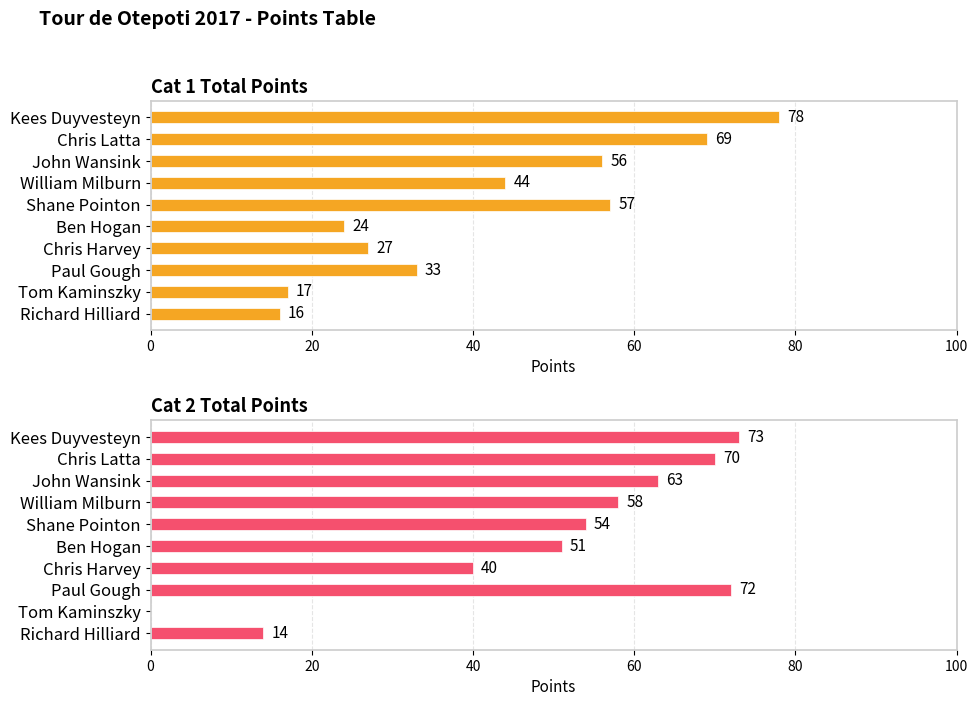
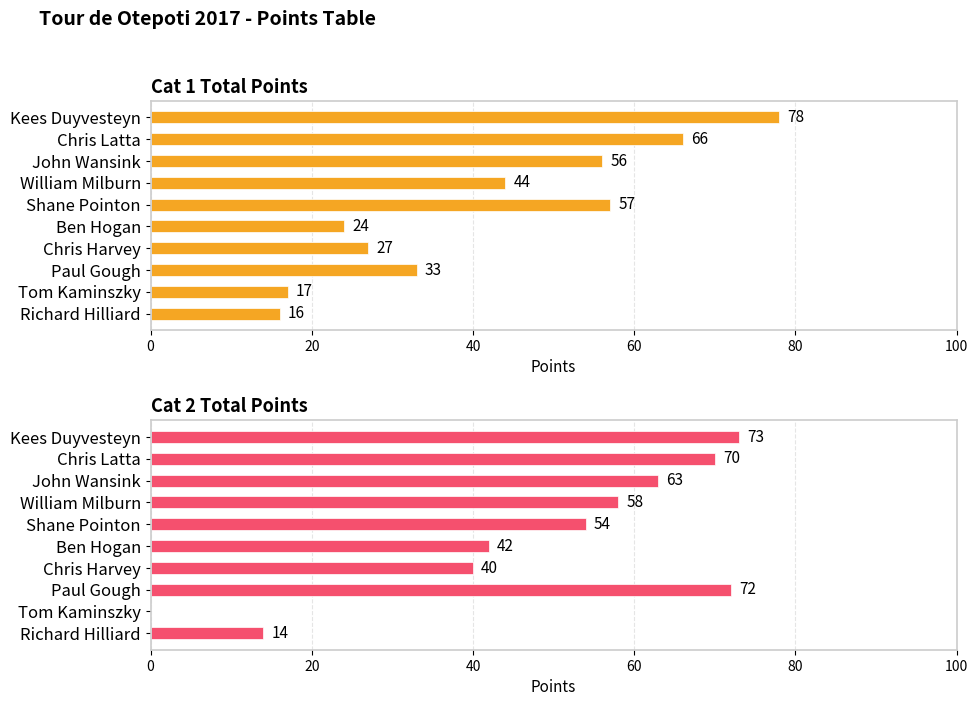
Cat 1 Total Points, Chris Latta: 69 -> 66
Cat 2 Total Points, Ben Hogan: 51 -> 42
